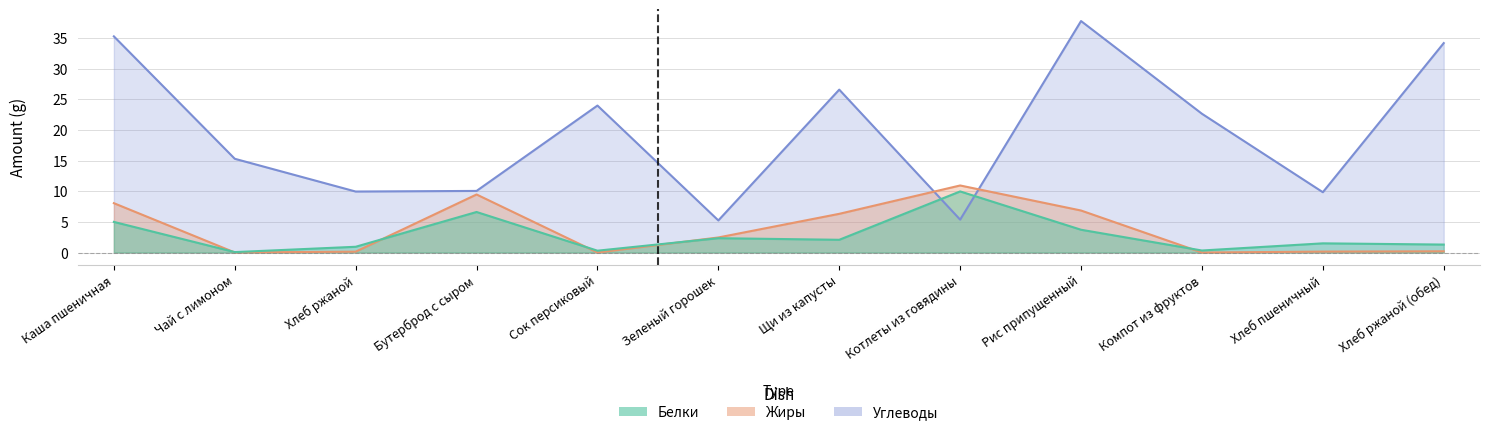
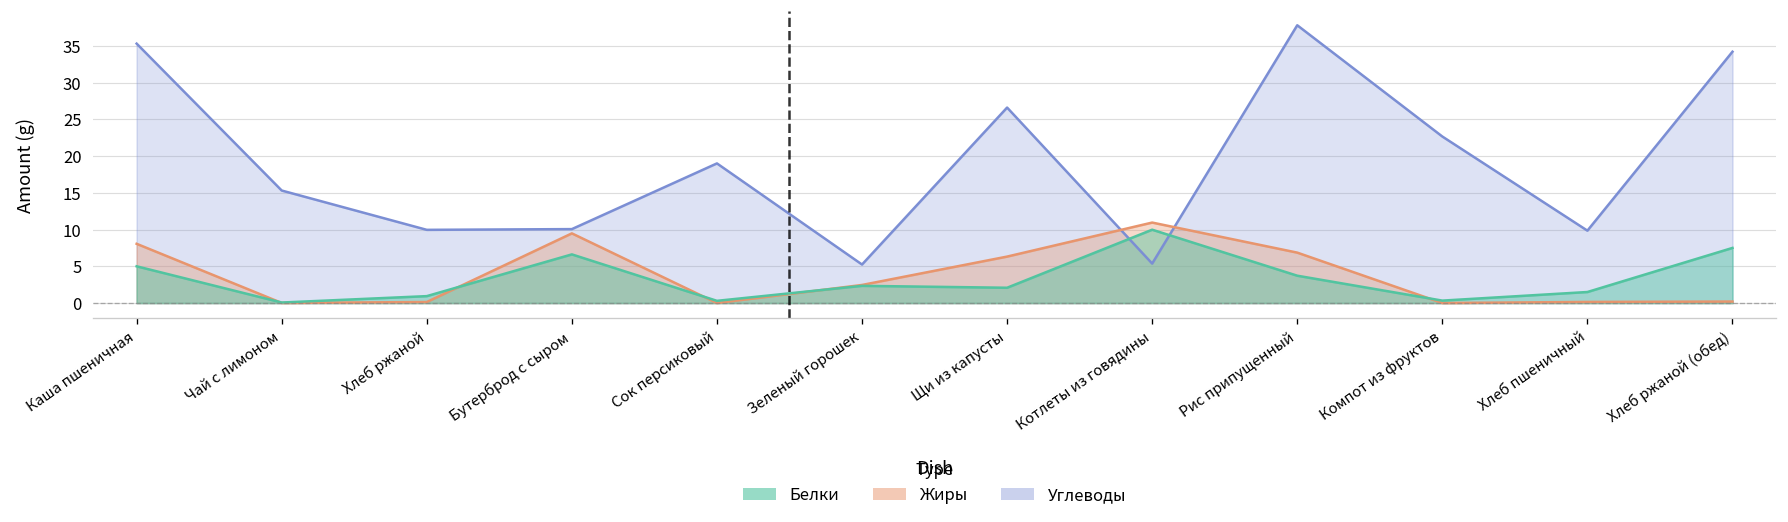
Углеводы, Сок персиковый: 24 -> 19
Белки, Хлеб ржаной (обед): 1 -> 8
